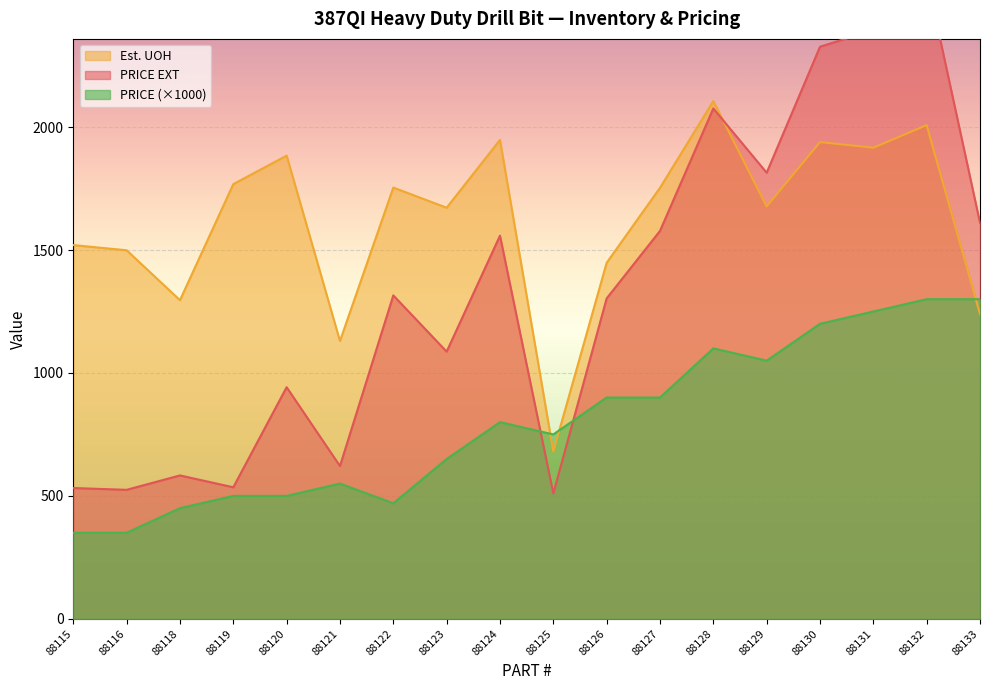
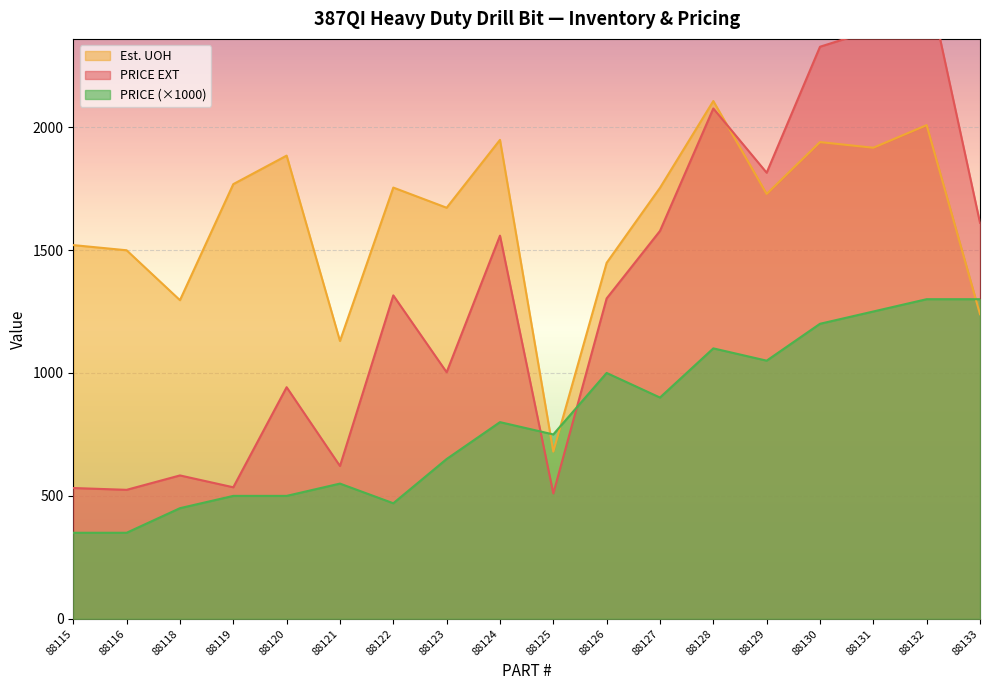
PRICE EXT, 88123: 1090 -> 1000
PRICE (×1000), 88126: 900 -> 1000
Est. UOH, 88129: 1680 -> 1730
